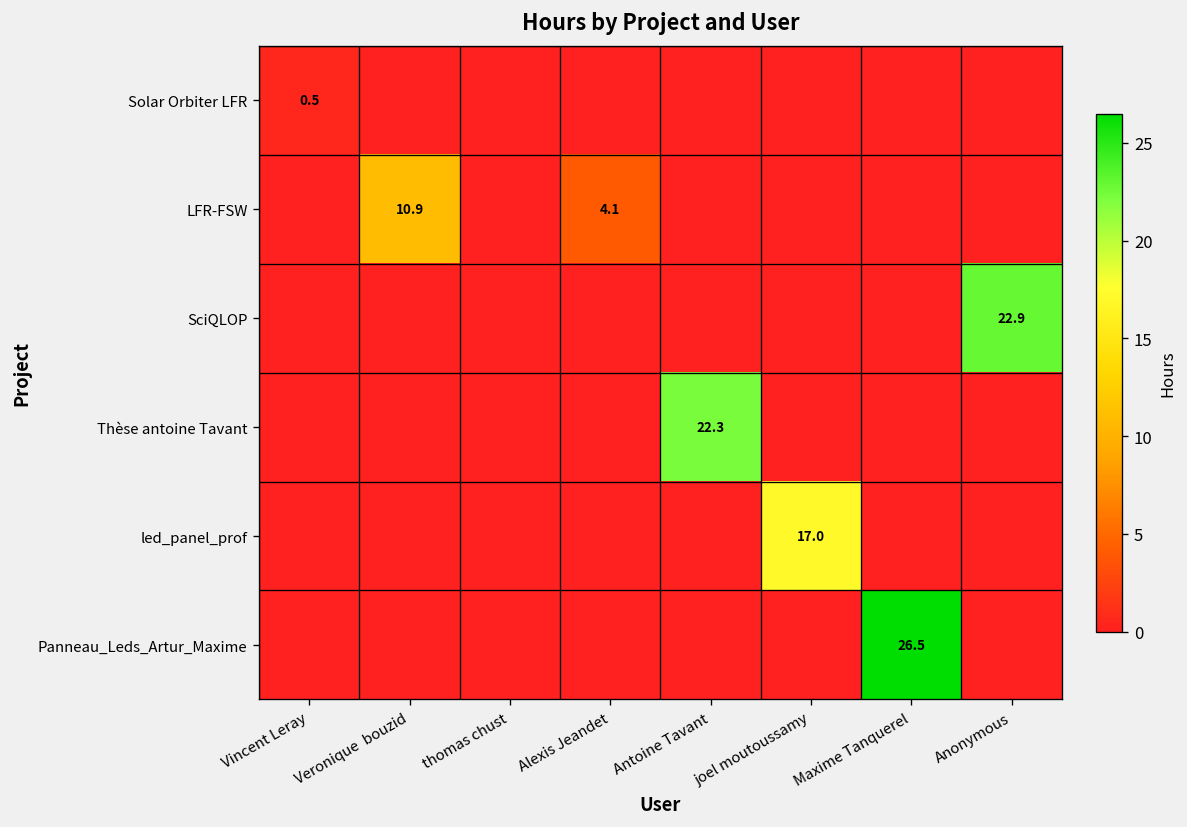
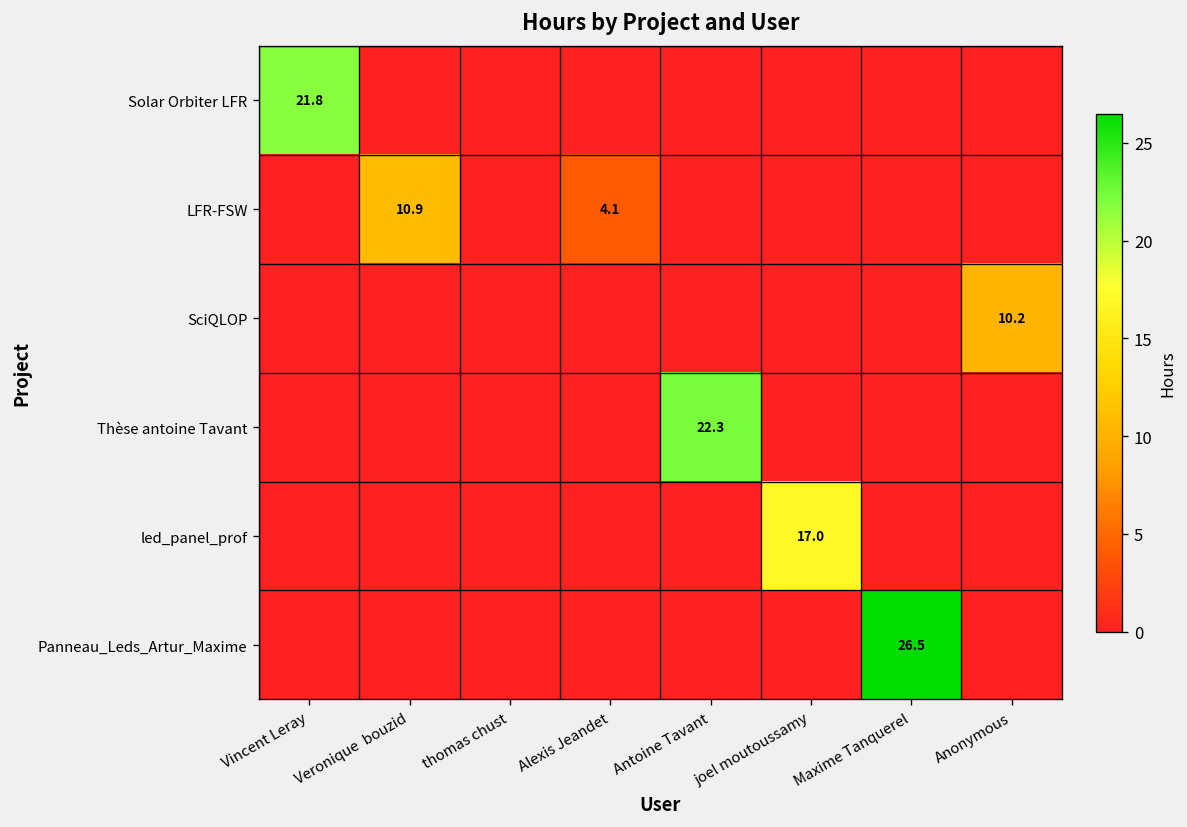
Solar Orbiter LFR, Vincent Leray: 0.5 -> 21.8
SciQLOP, Anonymous: 22.9 -> 10.2
